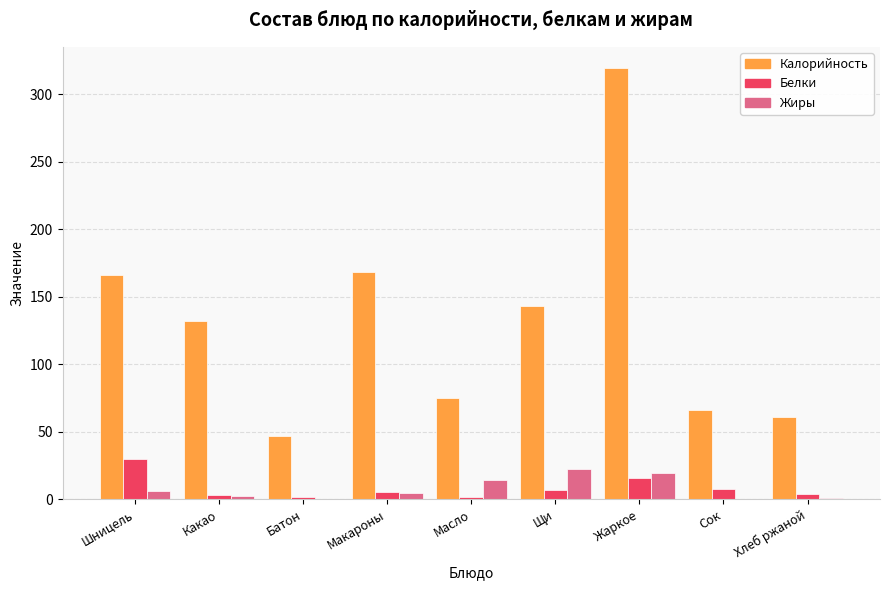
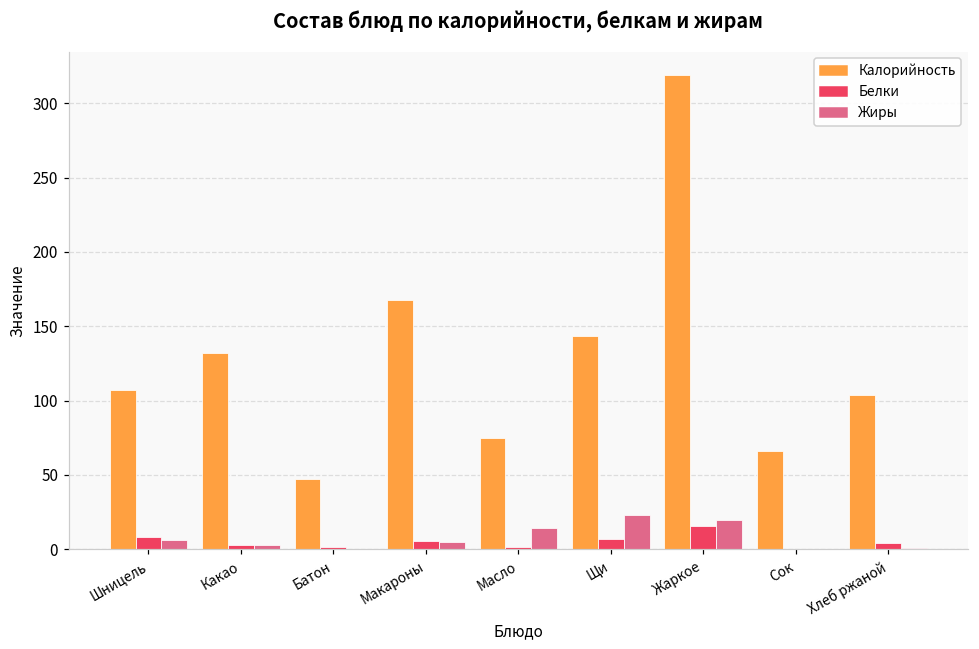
Калорийность, Шницель: 166 -> 107
Белки, Шницель: 30 -> 8
Белки, Сок: 8 -> 0
Калорийность, Хлеб ржаной: 61 -> 104
